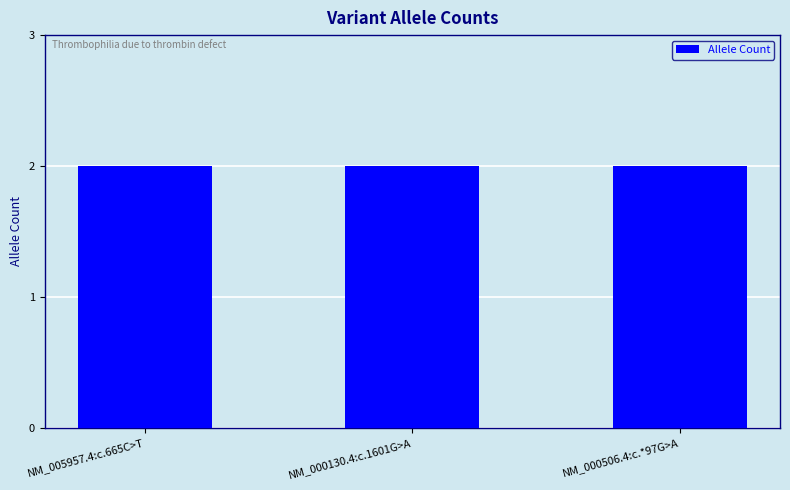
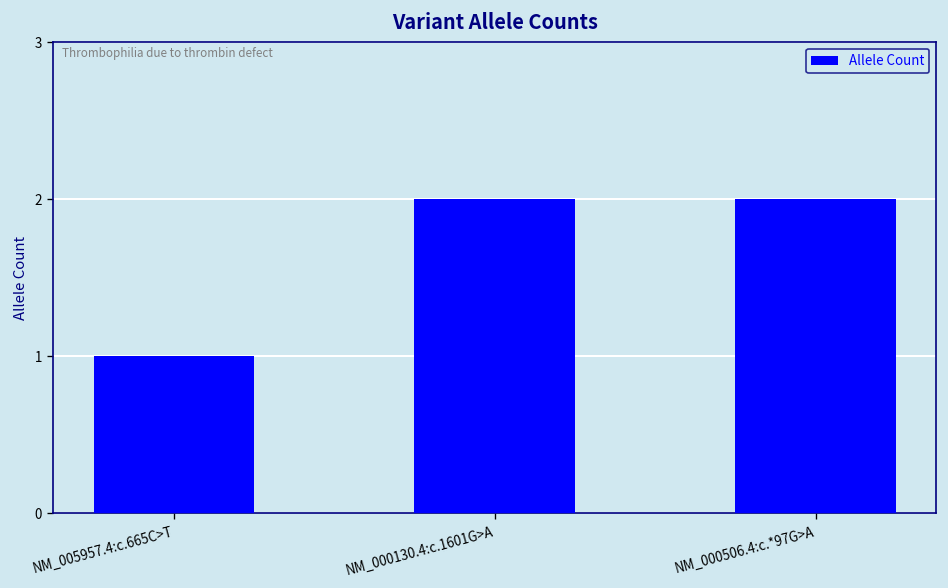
NM_005957.4:c.665C>T: 2 -> 1
